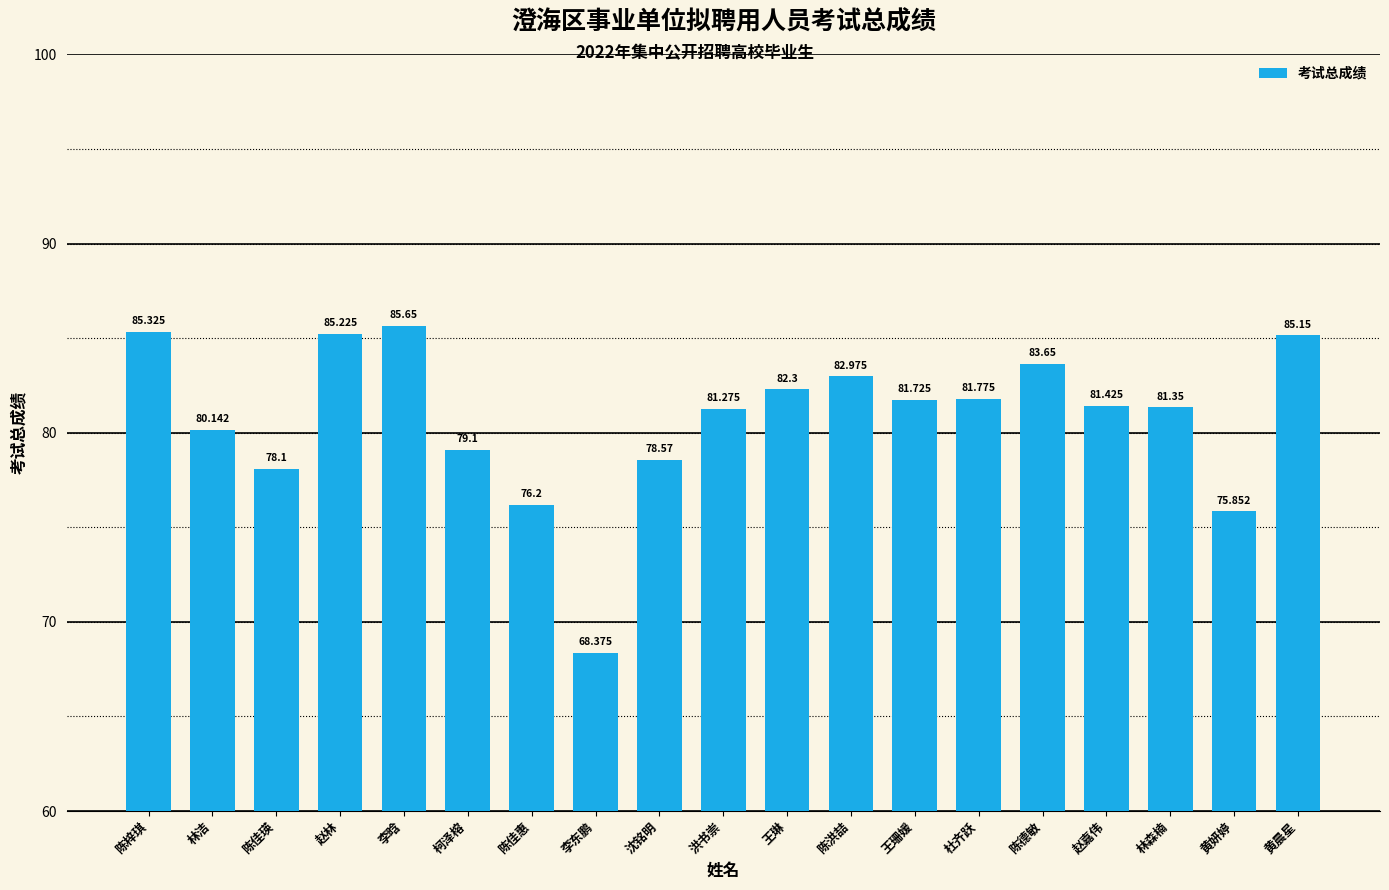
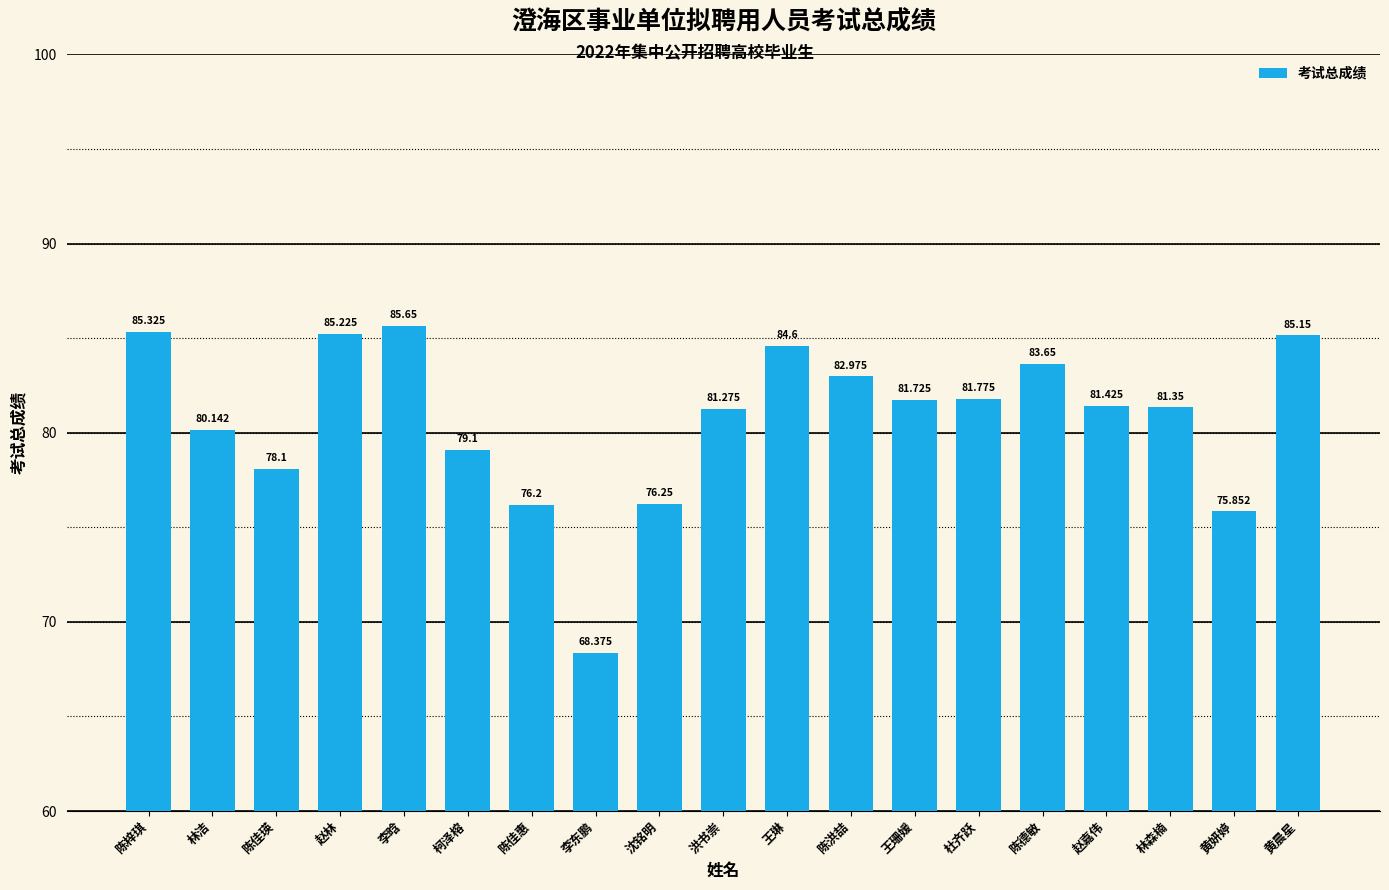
沈铭明: 78.57 -> 76.25
王琳: 82.3 -> 84.6
